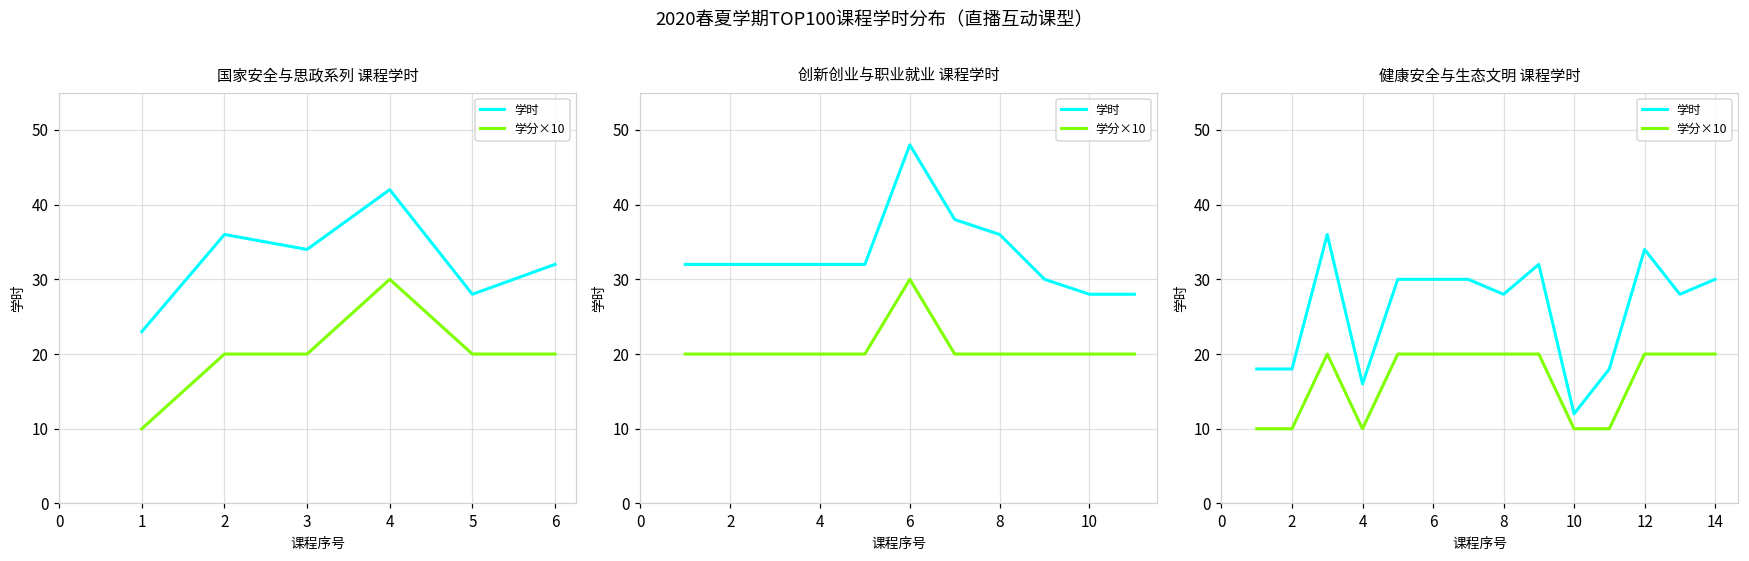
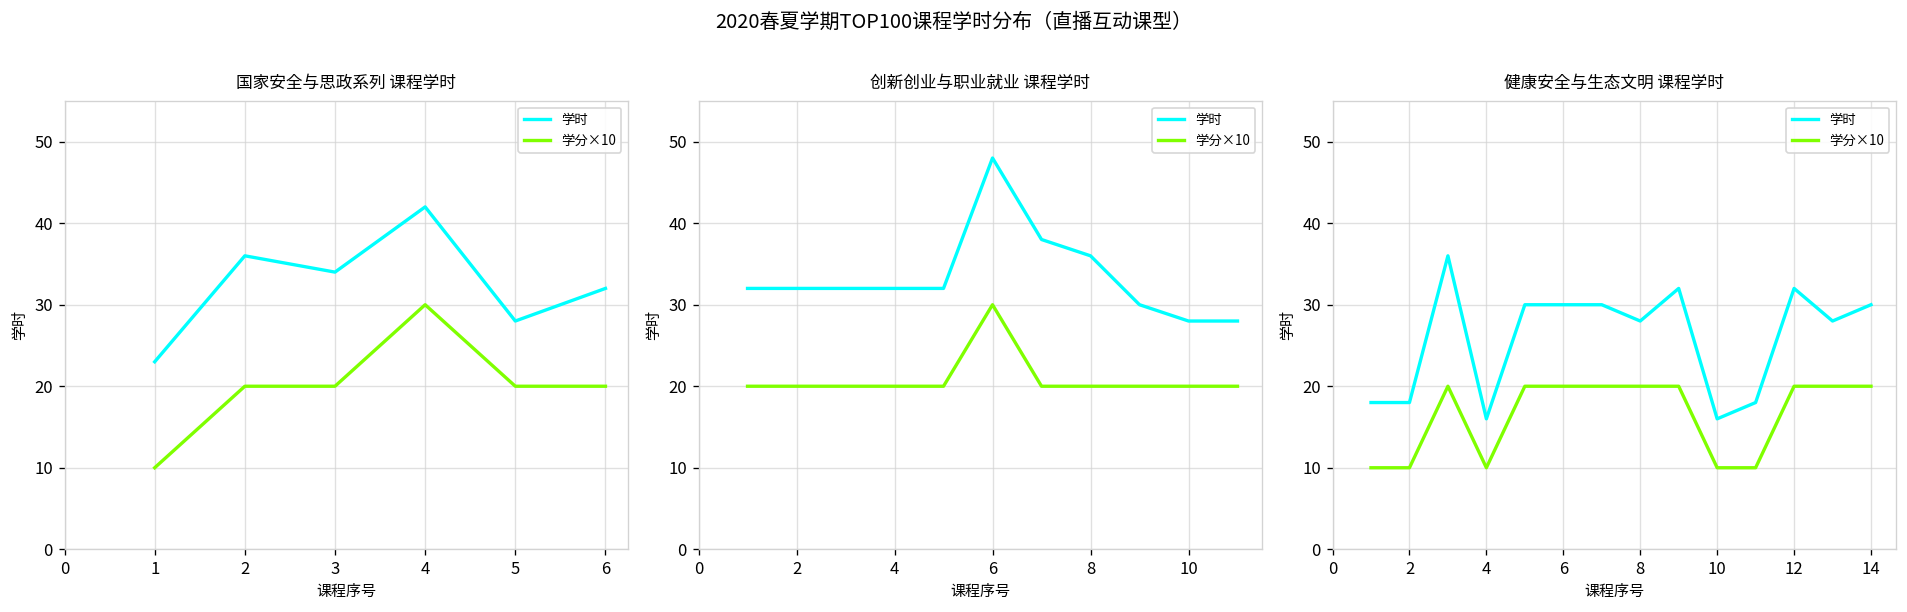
健康安全与生态文明 课程学时, 学时, 10: 12 -> 16
健康安全与生态文明 课程学时, 学时, 12: 34 -> 32
